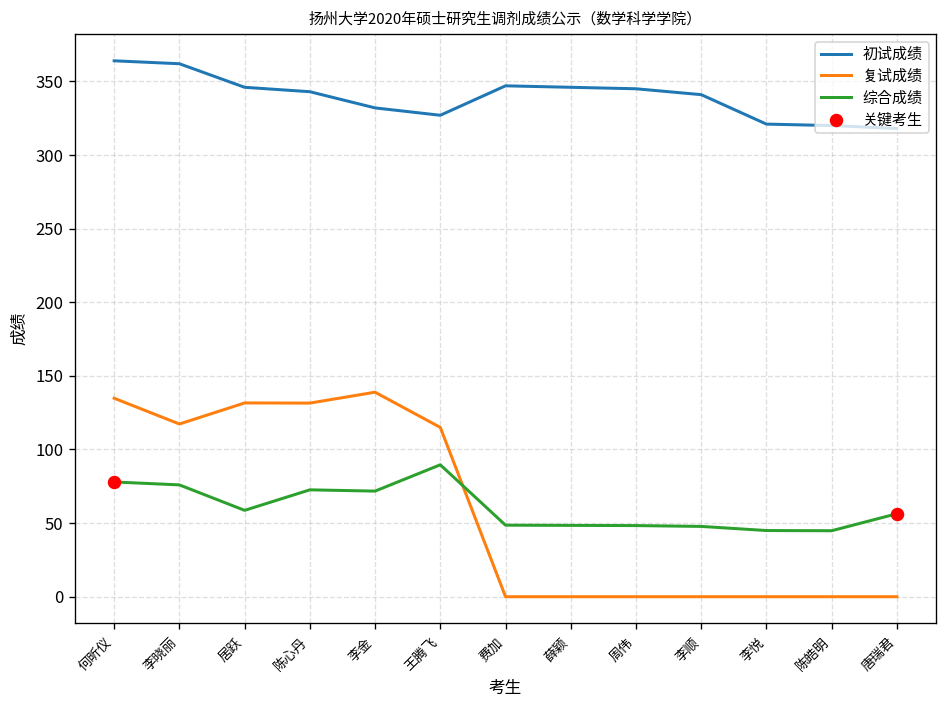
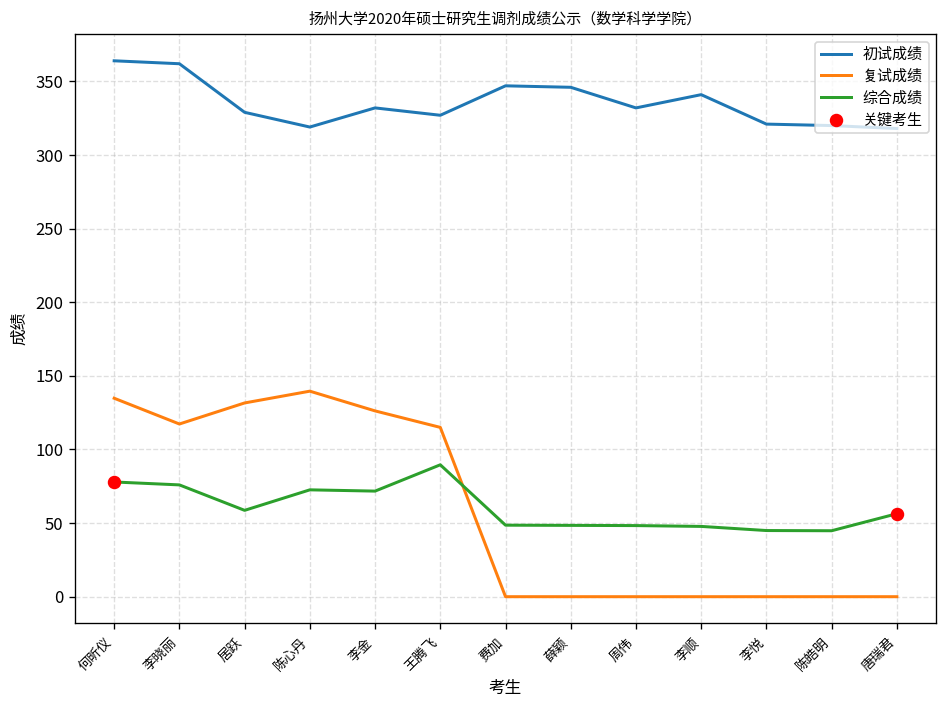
初试成绩, 居跃: 346 -> 329
初试成绩, 陈心丹: 343 -> 319
复试成绩, 陈心丹: 132 -> 140
复试成绩, 李金: 139 -> 126
初试成绩, 周伟: 345 -> 332
